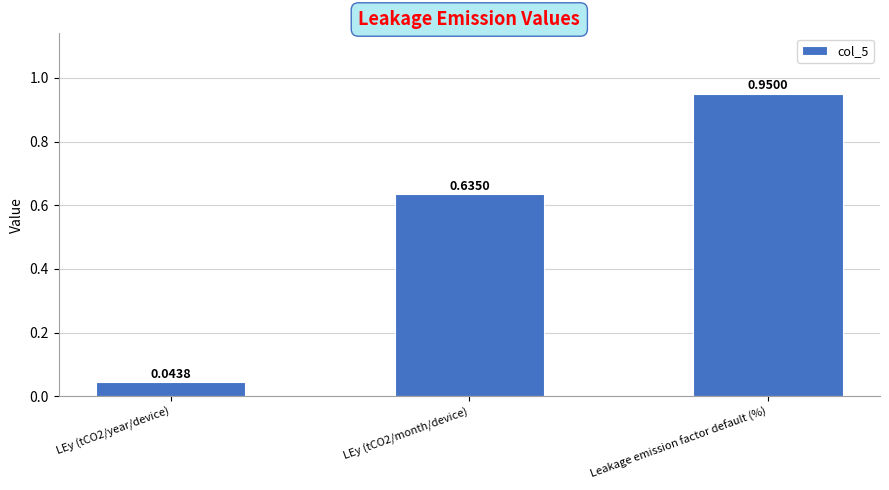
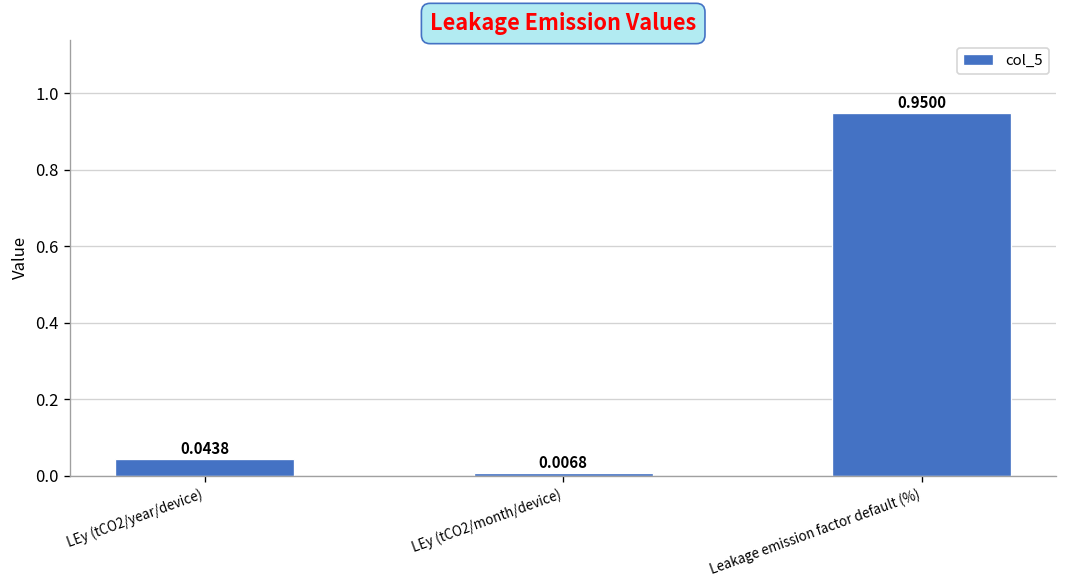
LEy (tCO2/month/device): 0.6350 -> 0.0068
